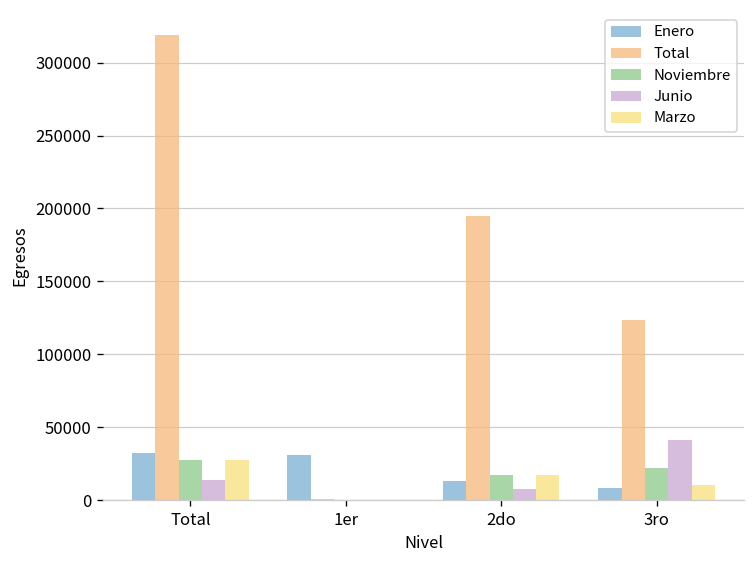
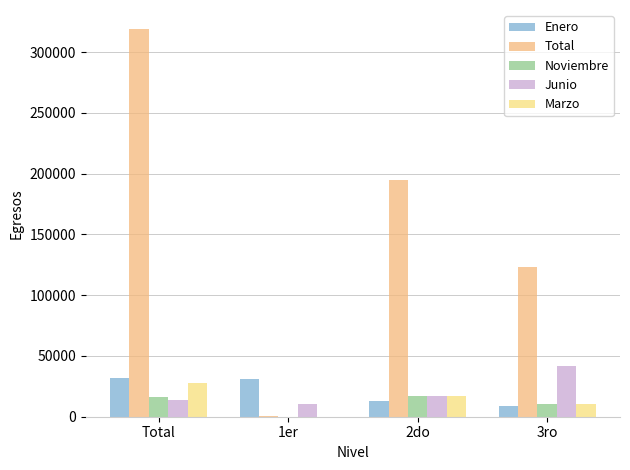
Noviembre, Total: 27000 -> 16000
Junio, 1er: 0 -> 11000
Junio, 2do: 7000 -> 17000
Noviembre, 3ro: 22000 -> 11000
